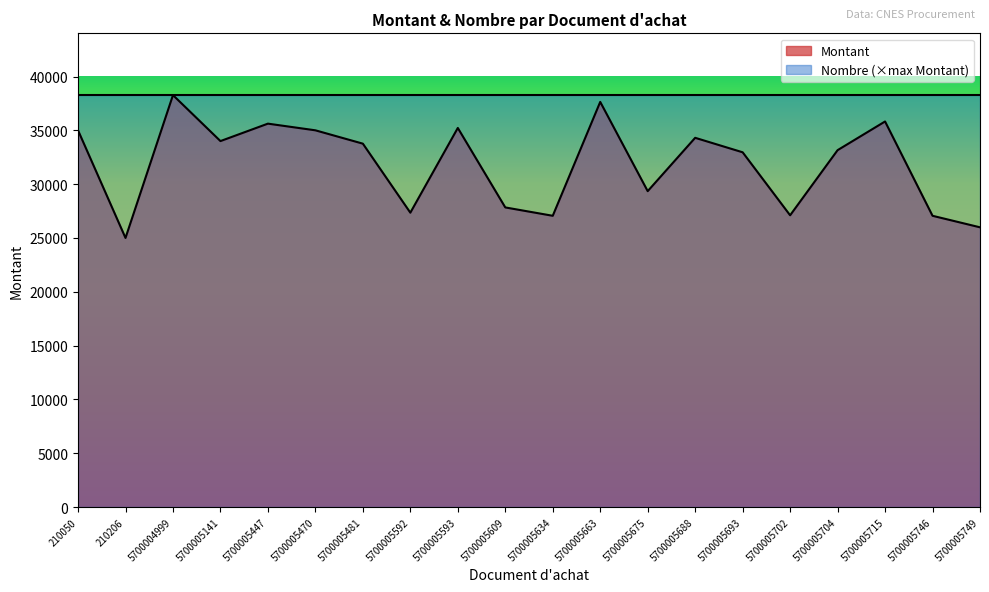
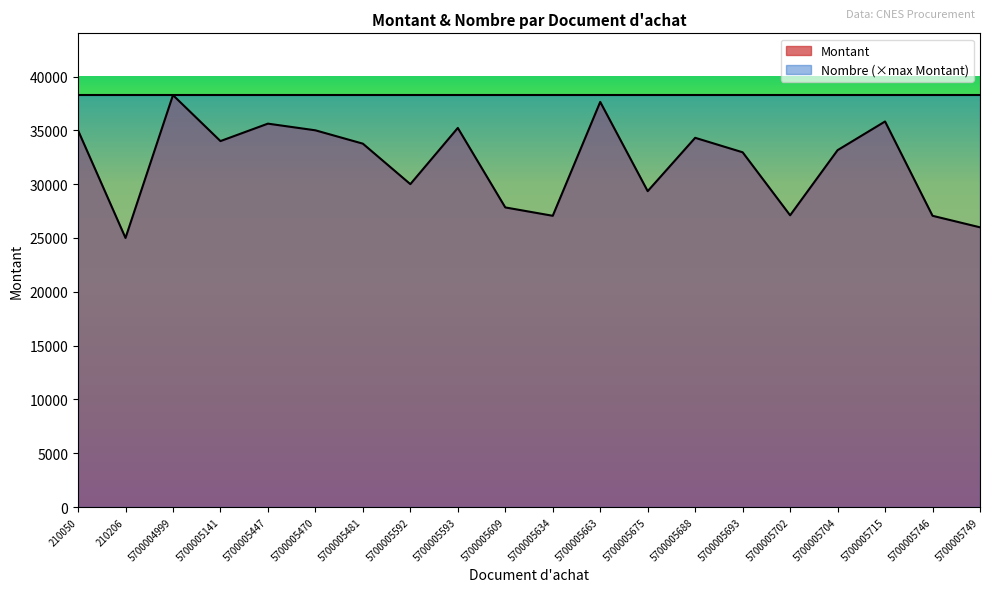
Montant, 5700005592: 27300 -> 30000
